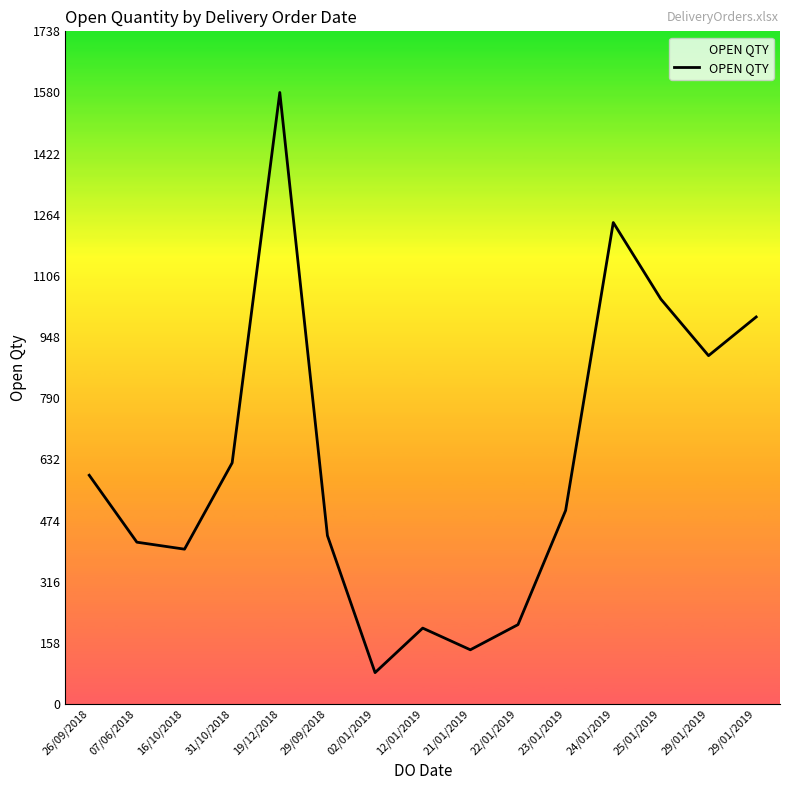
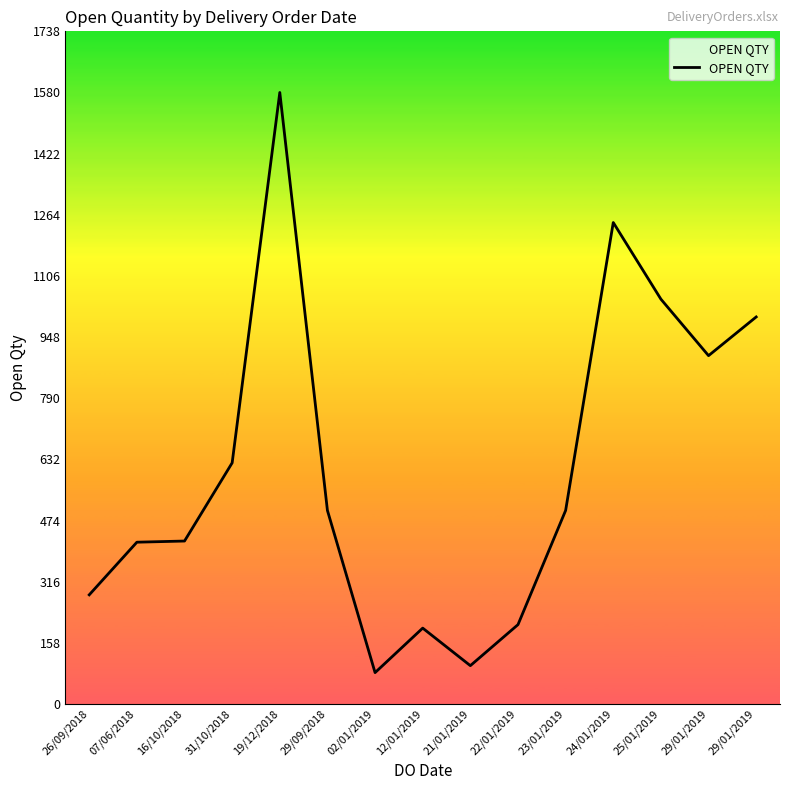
26/09/2018: 590 -> 280
16/10/2018: 400 -> 420
29/09/2018: 440 -> 500
21/01/2019: 140 -> 100
